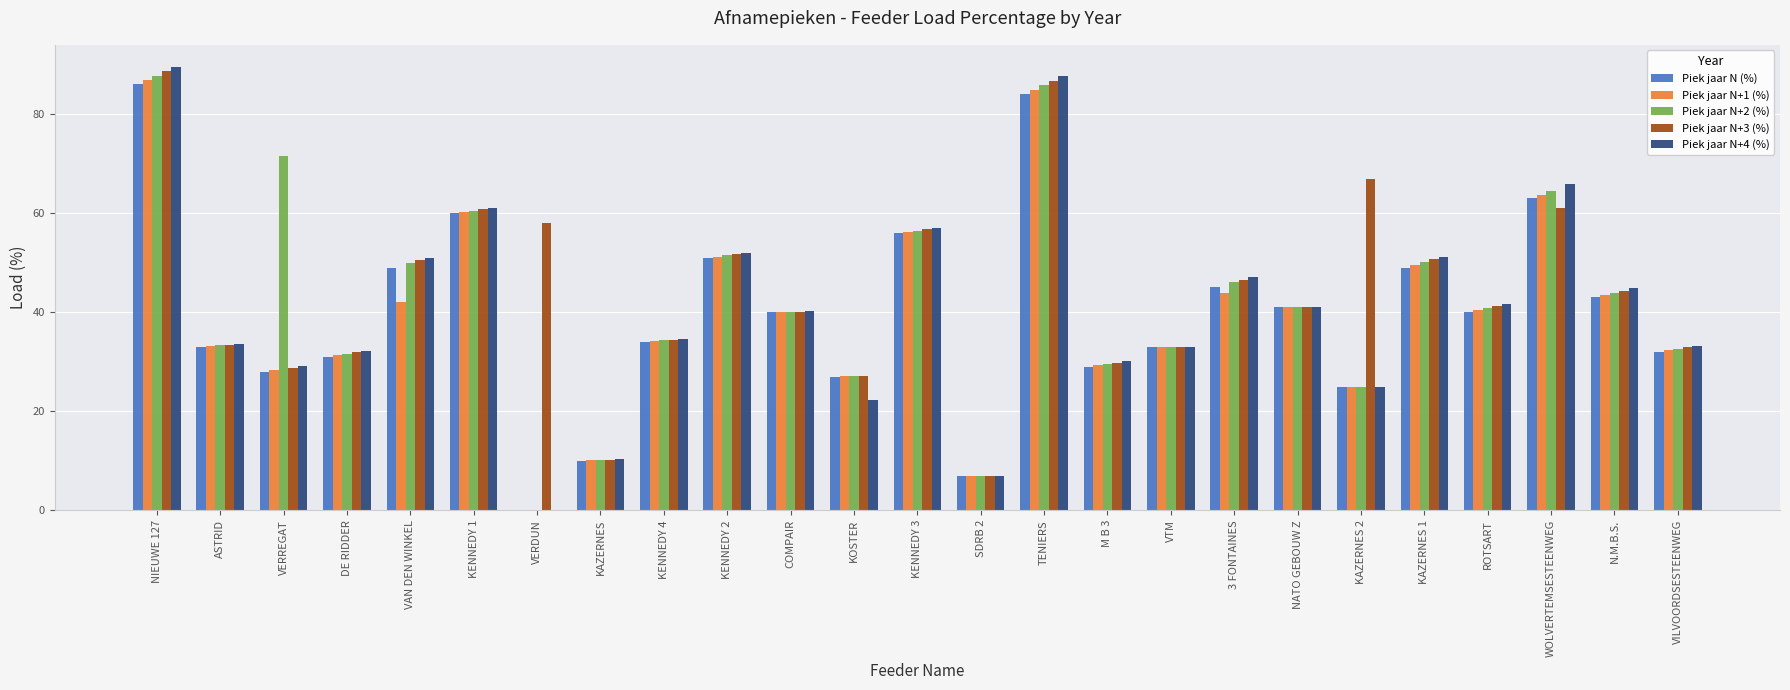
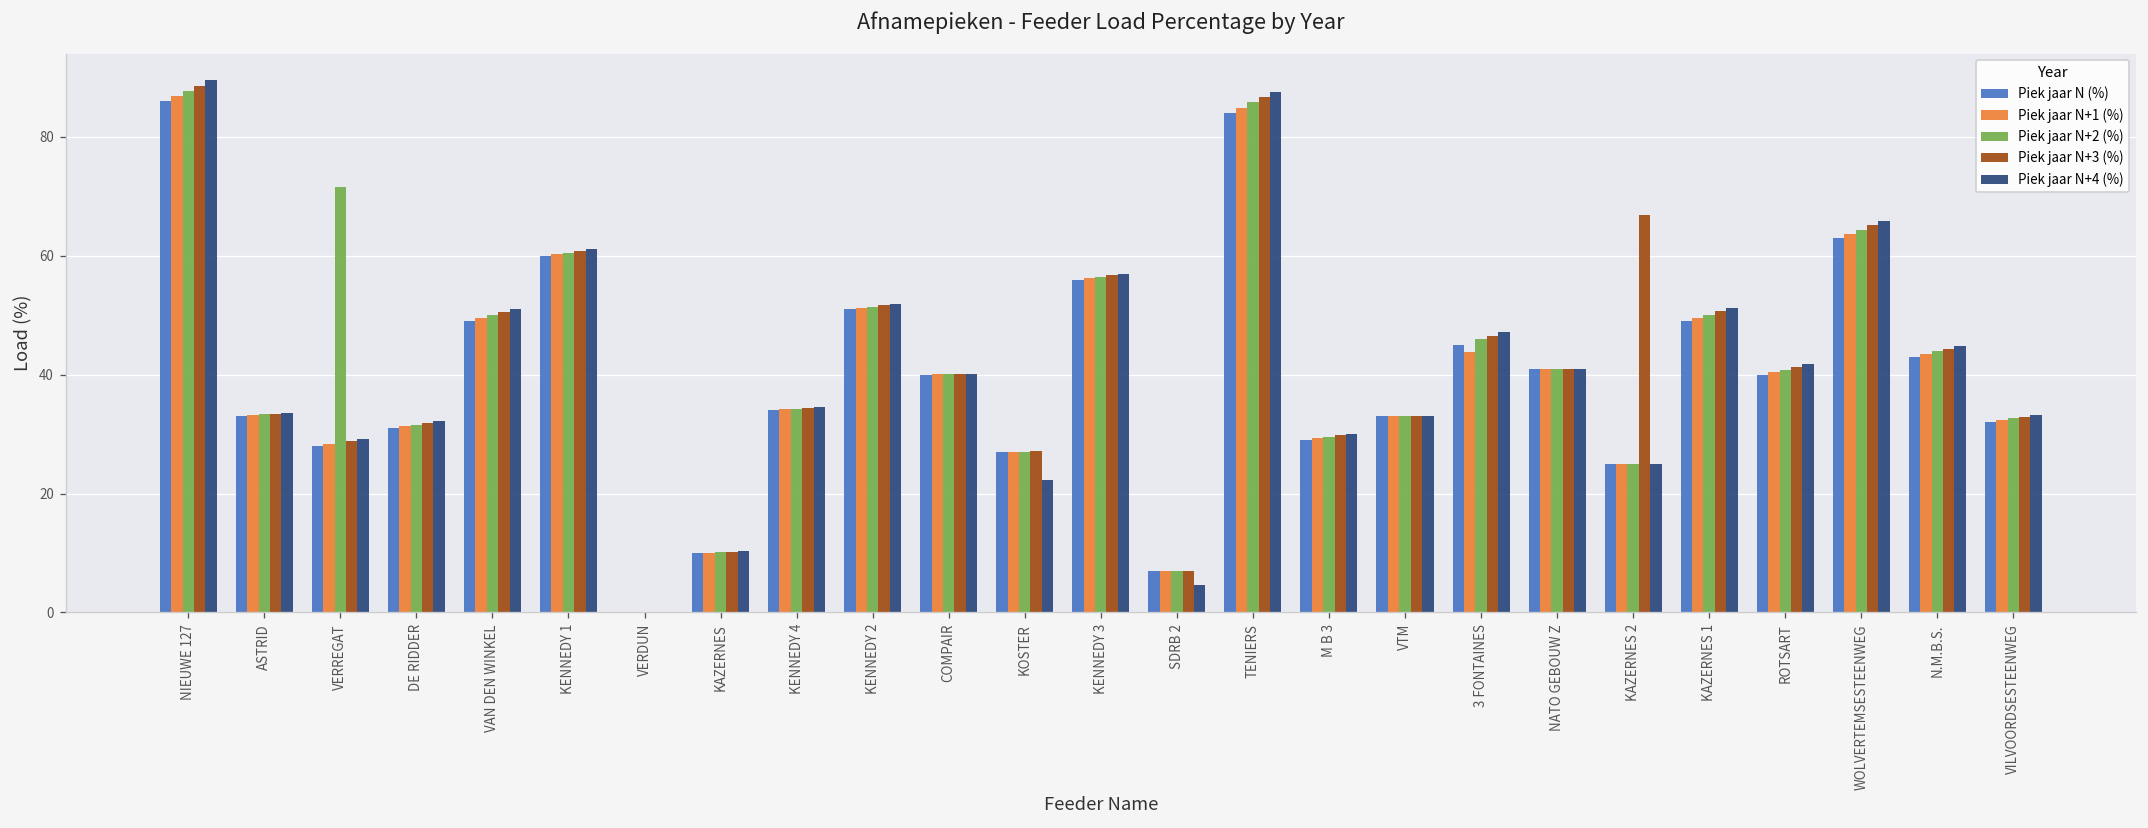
Piek jaar N+1 (%), VAN DEN WINKEL: 42 -> 50
Piek jaar N+3 (%), VERDUN: 58 -> 0
Piek jaar N+4 (%), SDRB 2: 7 -> 5
Piek jaar N+3 (%), WOLVERTEMSESTEENWEG: 61 -> 65
